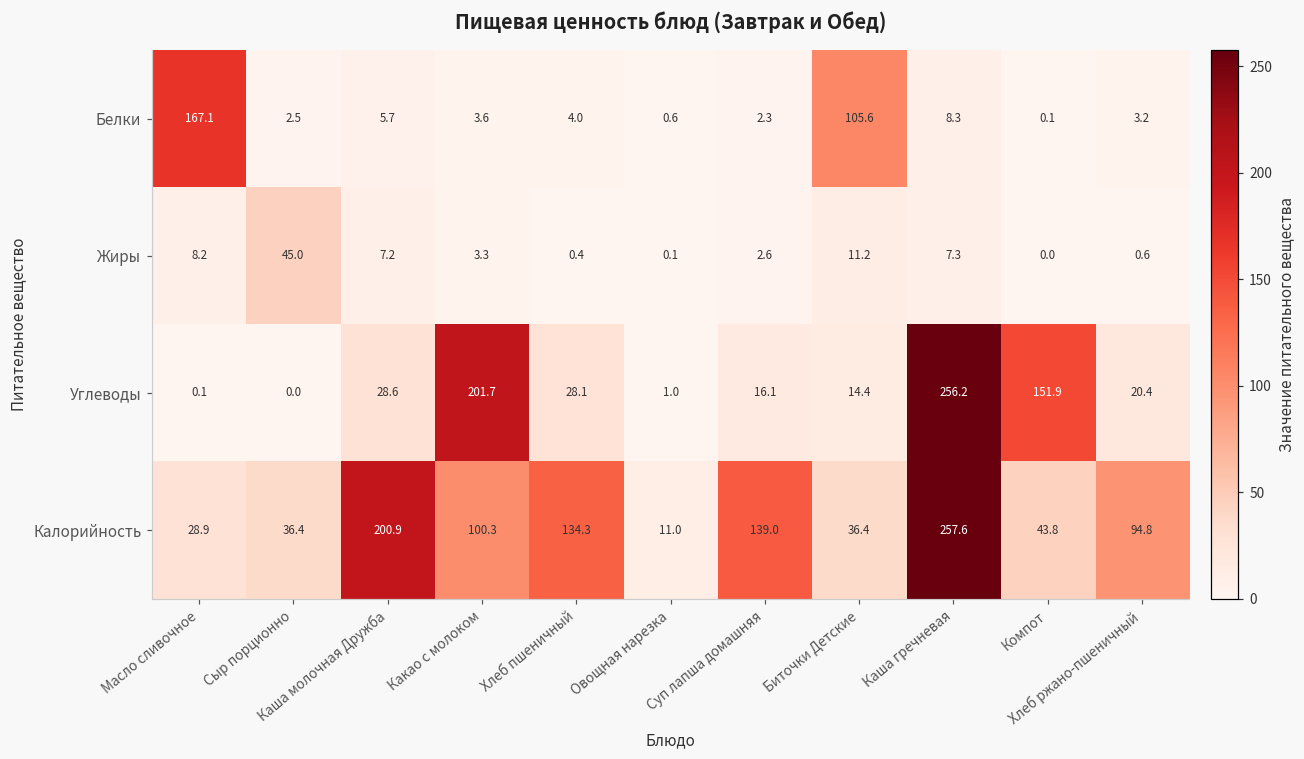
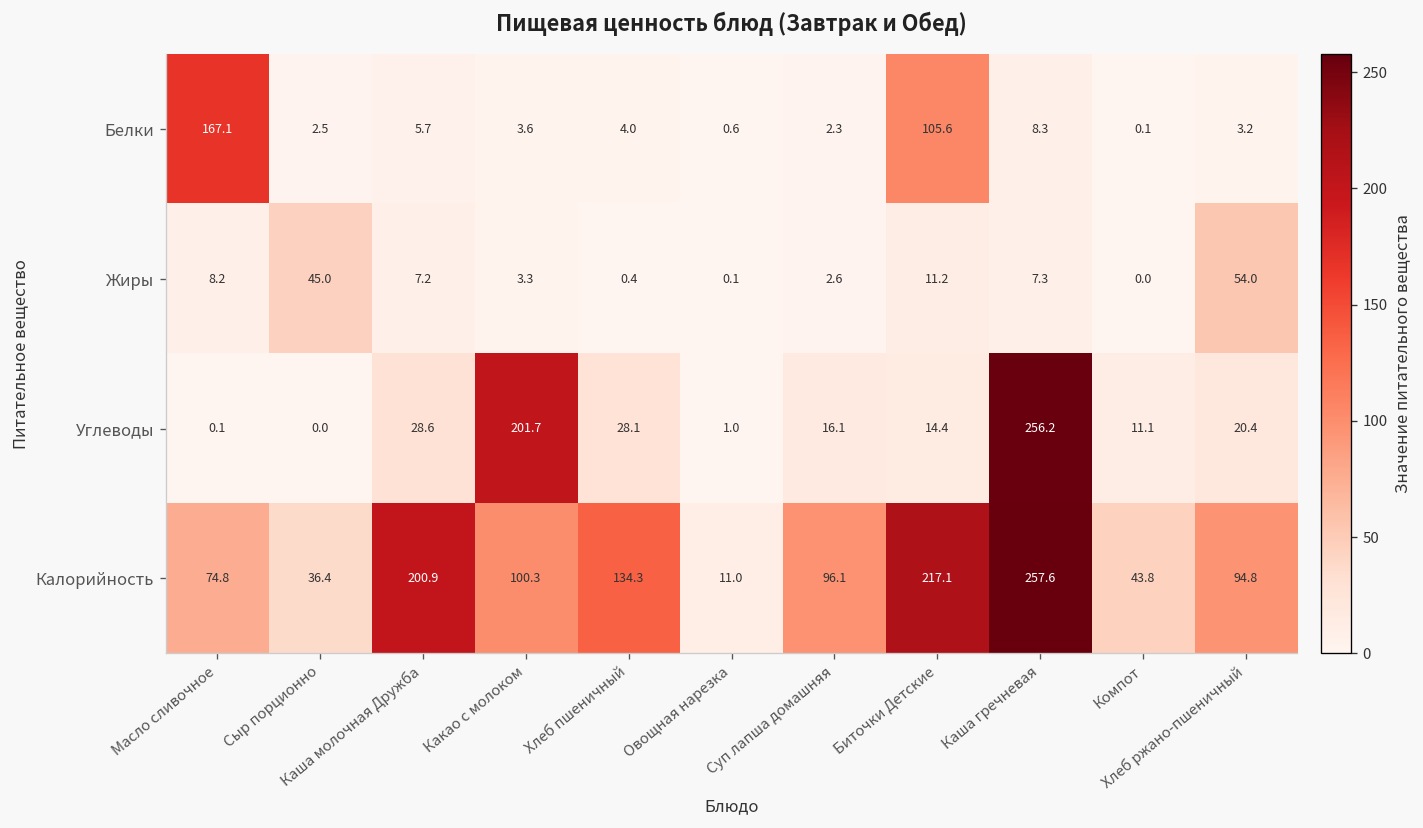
Жиры, Хлеб ржано-пшеничный: 0.6 -> 54.0
Углеводы, Компот: 151.9 -> 11.1
Калорийность, Масло сливочное: 28.9 -> 74.8
Калорийность, Суп лапша домашняя: 139.0 -> 96.1
Калорийность, Биточки Детские: 36.4 -> 217.1
